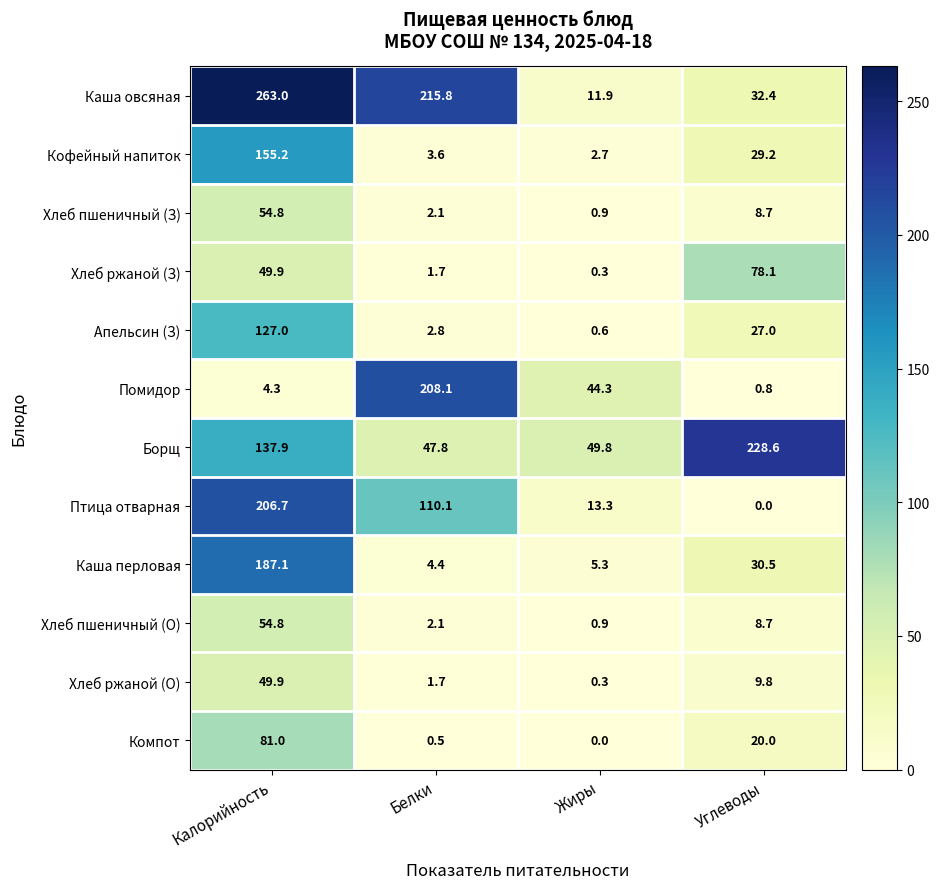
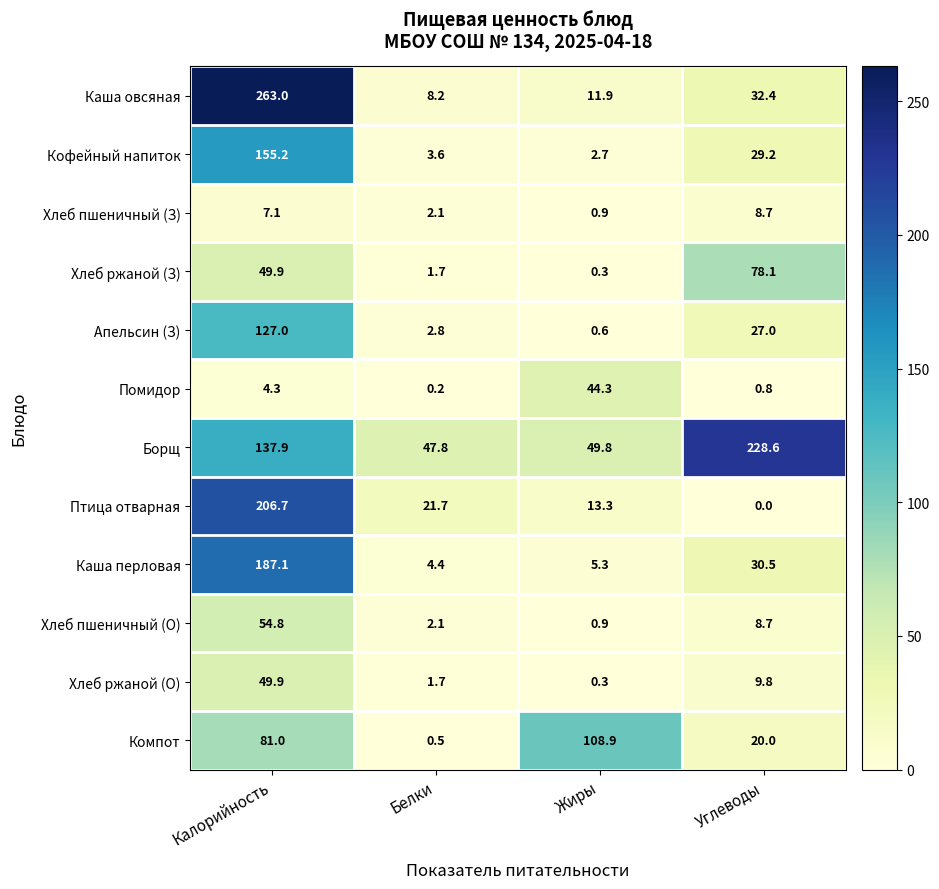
Каша овсяная, Белки: 215.8 -> 8.2
Хлеб пшеничный (З), Калорийность: 54.8 -> 7.1
Помидор, Белки: 208.1 -> 0.2
Птица отварная, Белки: 110.1 -> 21.7
Компот, Жиры: 0.0 -> 108.9
